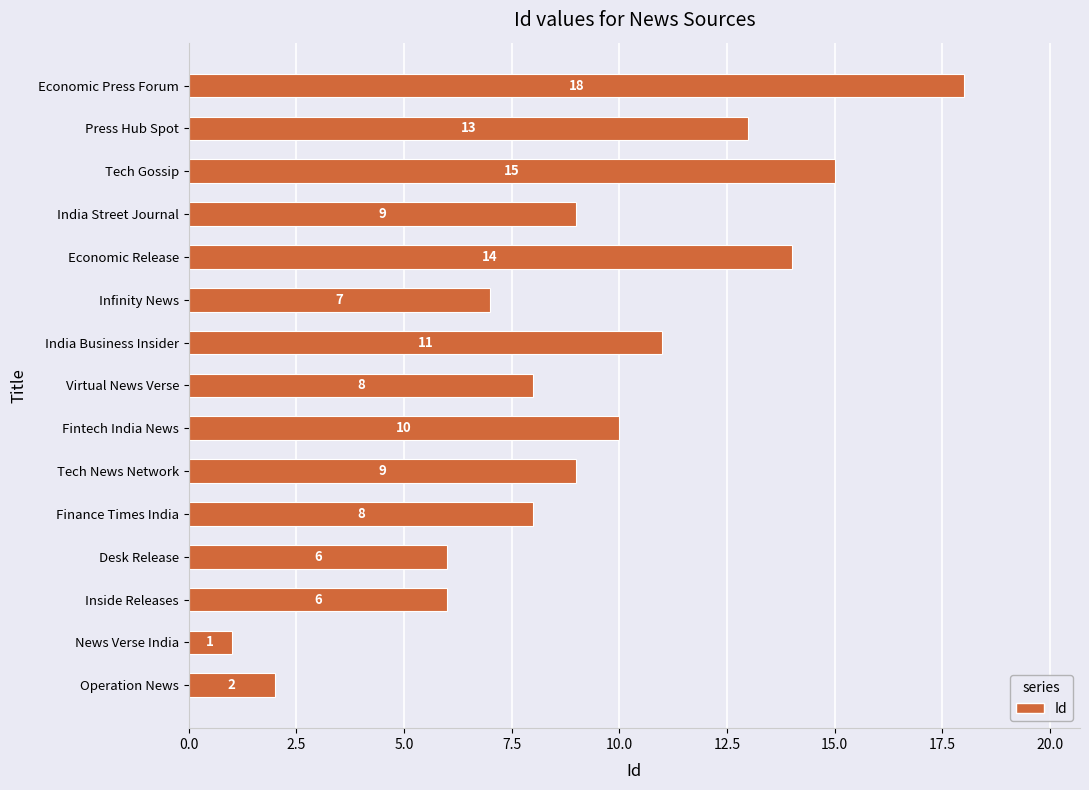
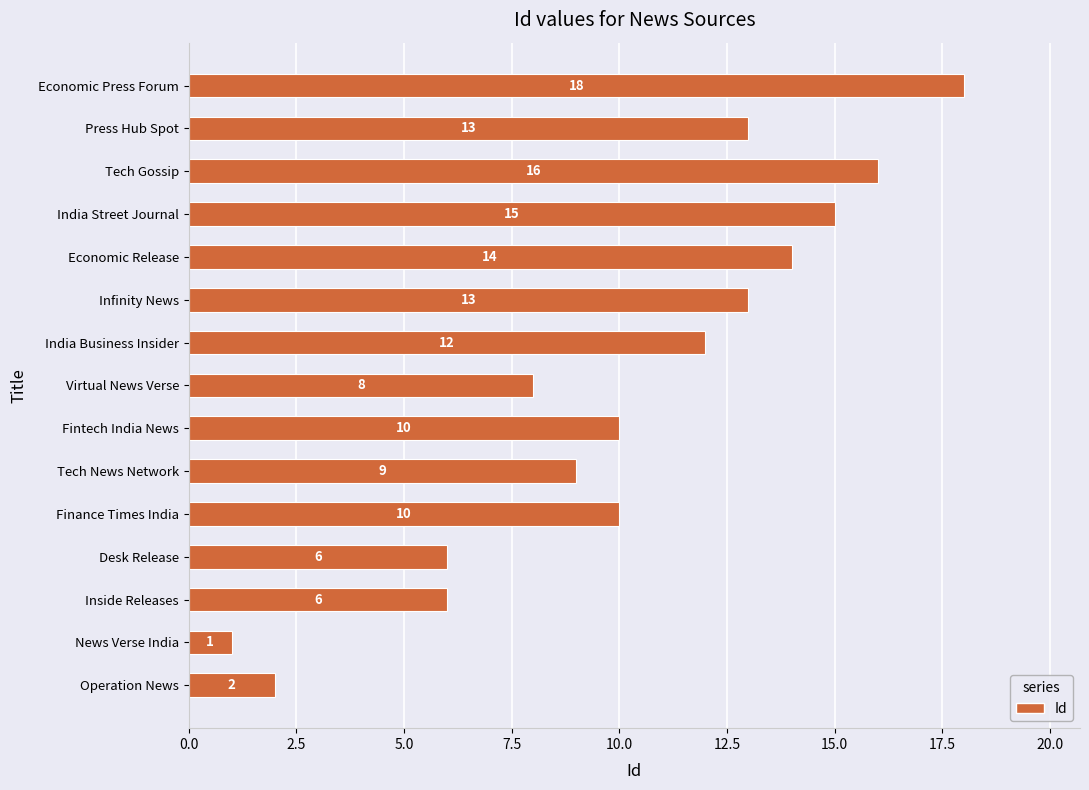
Tech Gossip: 15 -> 16
India Street Journal: 9 -> 15
Infinity News: 7 -> 13
India Business Insider: 11 -> 12
Finance Times India: 8 -> 10
